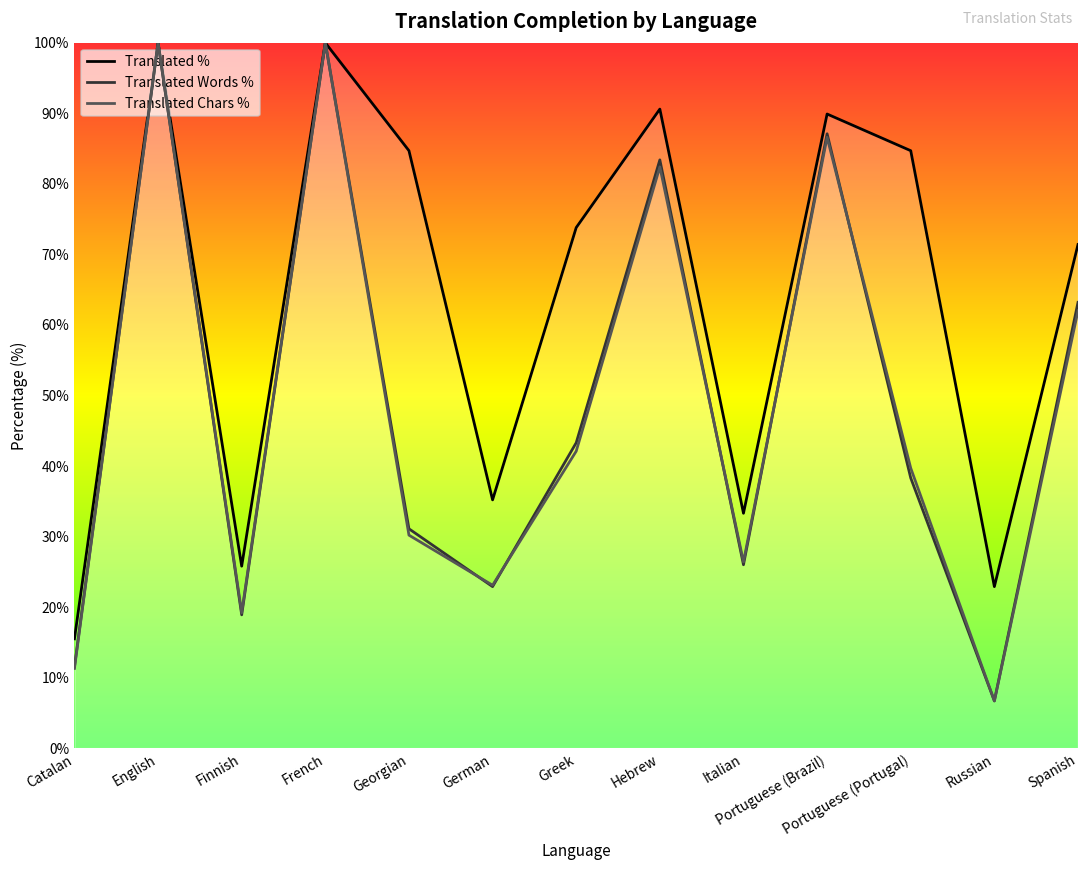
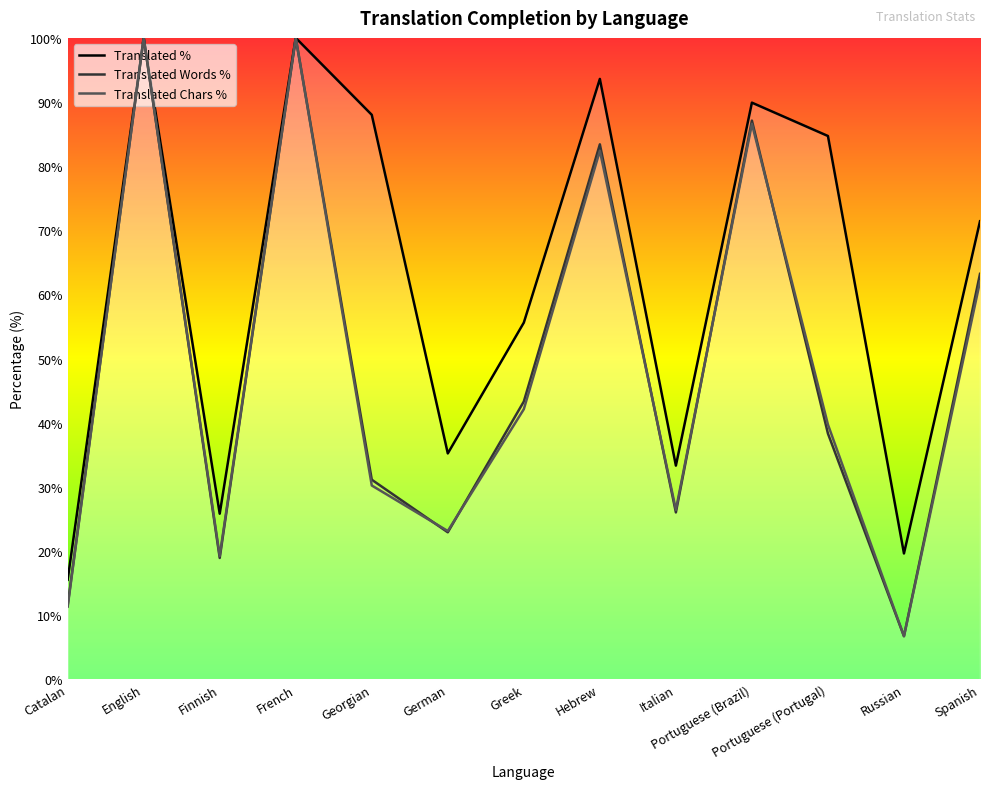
Translated %, Georgian: 85% -> 88%
Translated %, Greek: 74% -> 56%
Translated %, Hebrew: 91% -> 94%
Translated %, Russian: 23% -> 20%
